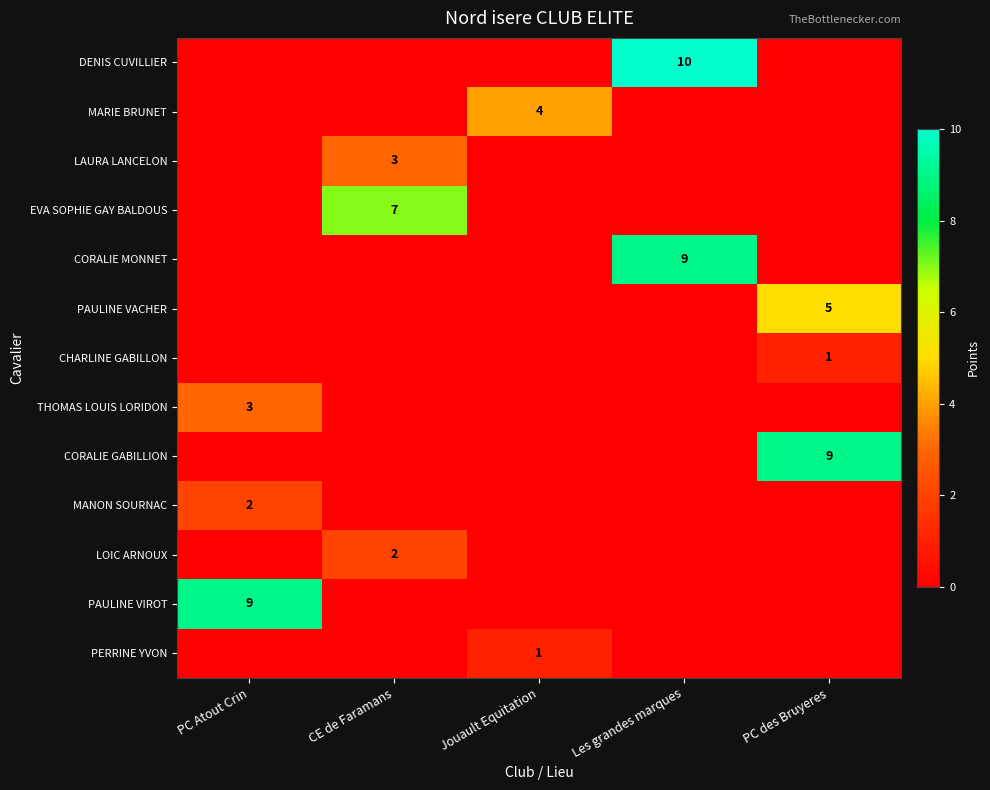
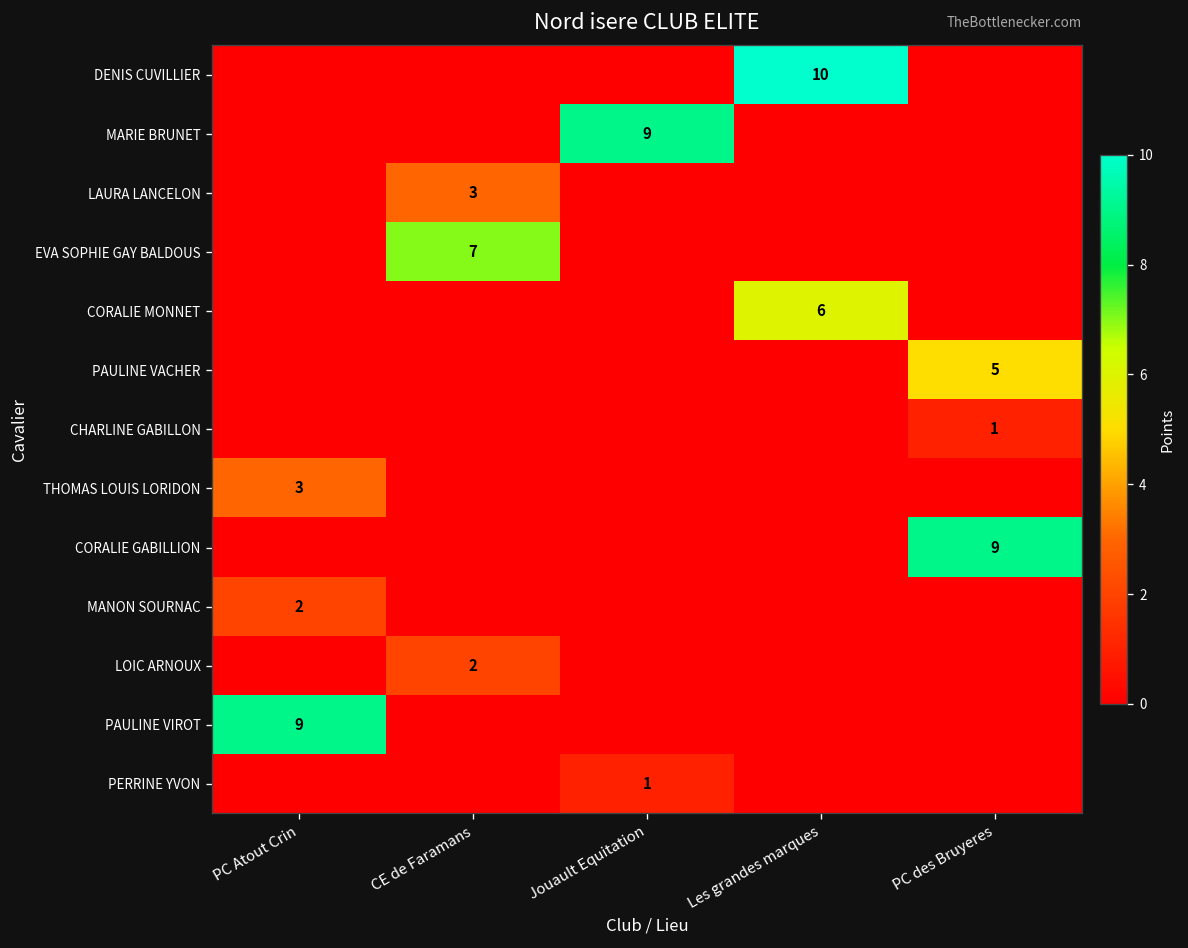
MARIE BRUNET, Jouault Equitation: 4 -> 9
CORALIE MONNET, Les grandes marques: 9 -> 6
